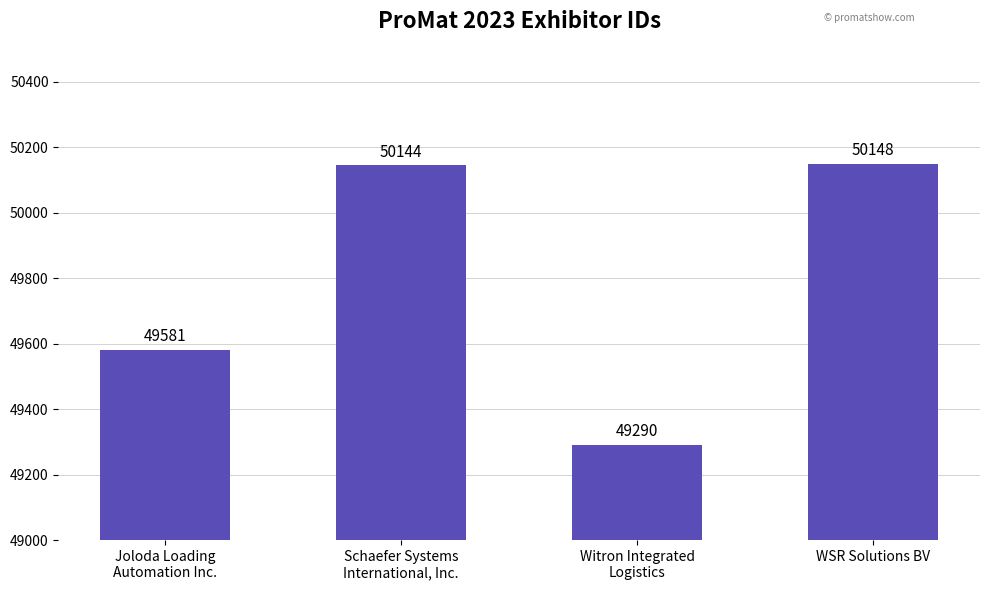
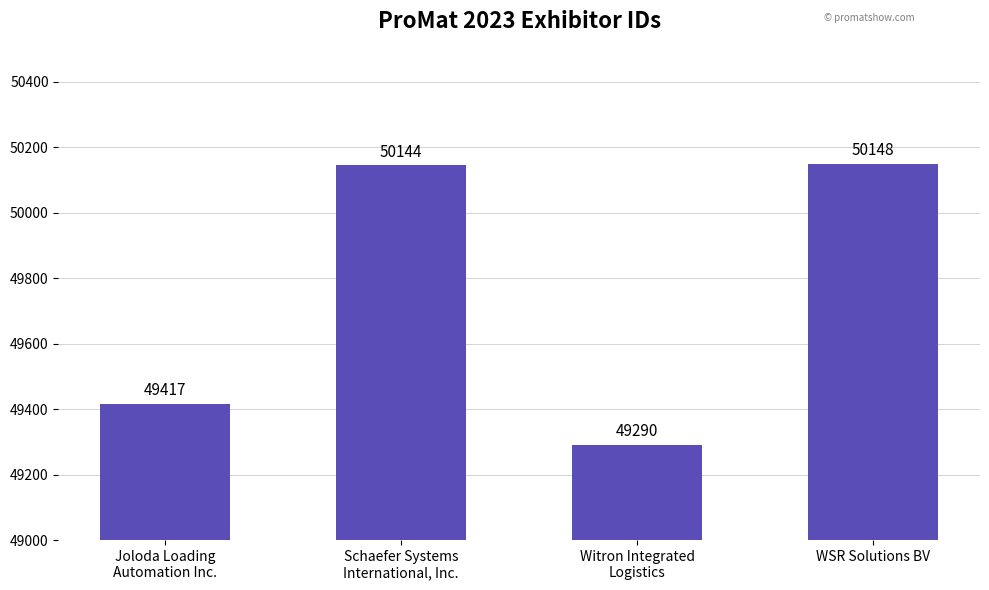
Joloda Loading Automation Inc.: 49581 -> 49417
